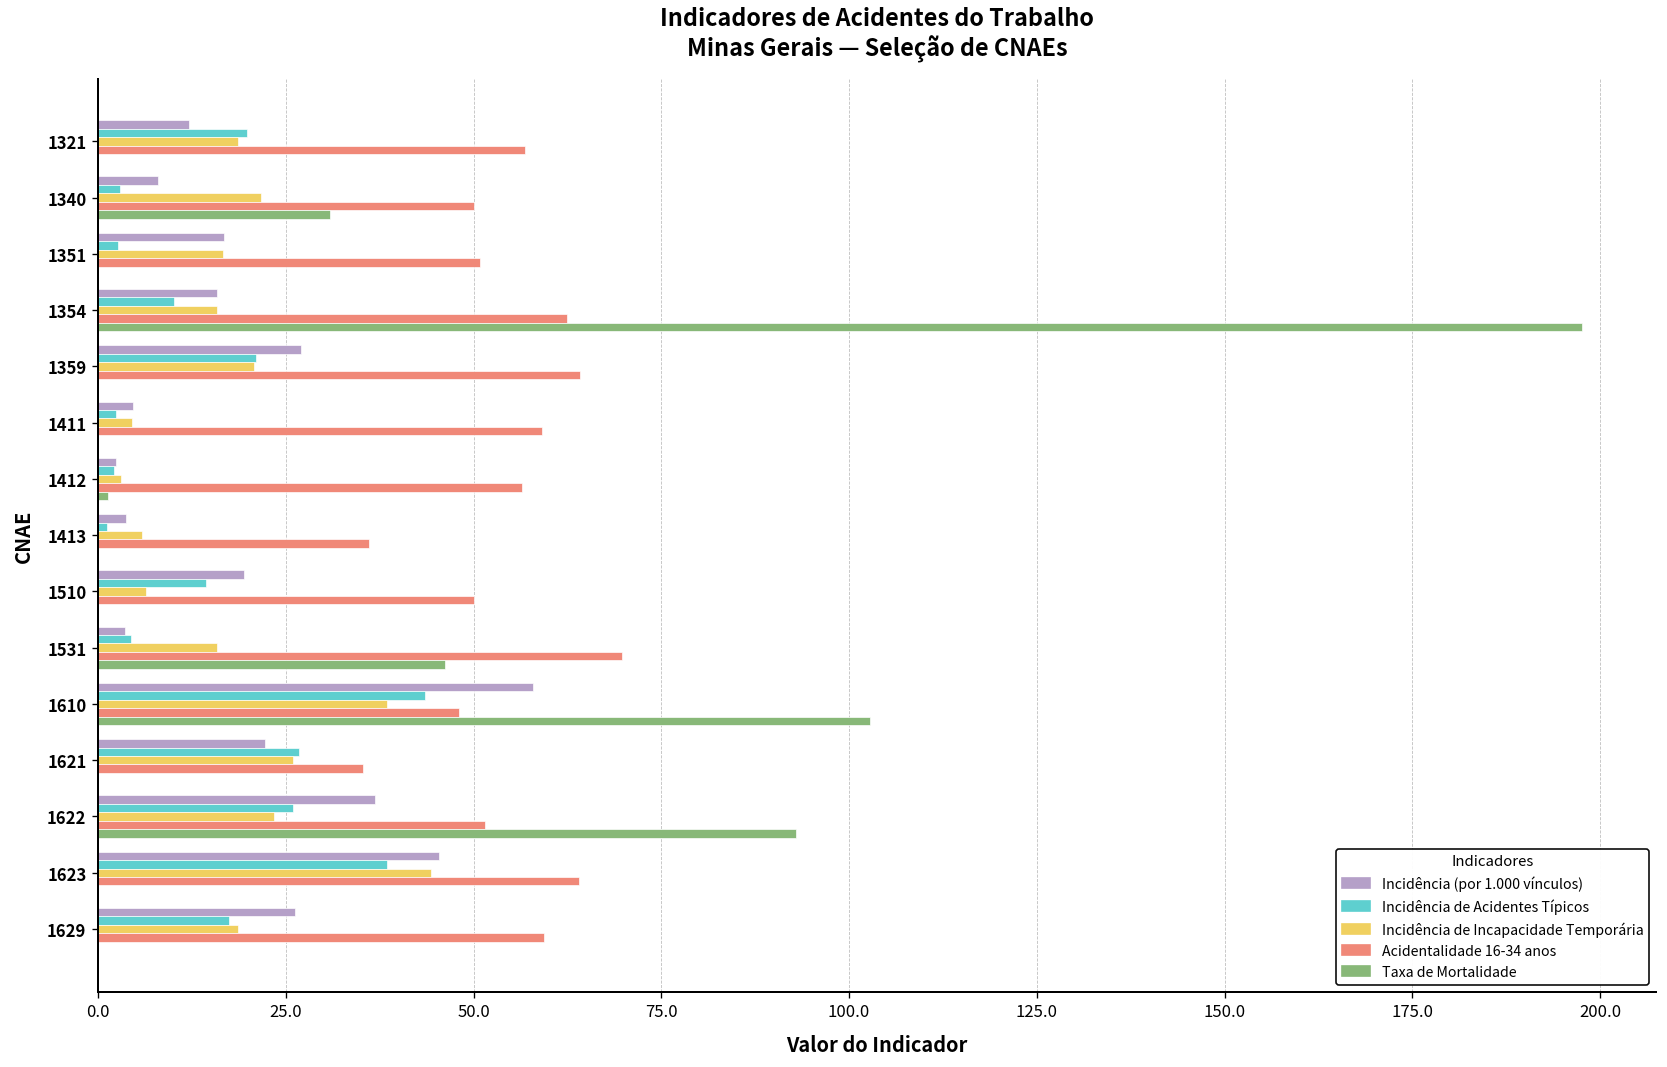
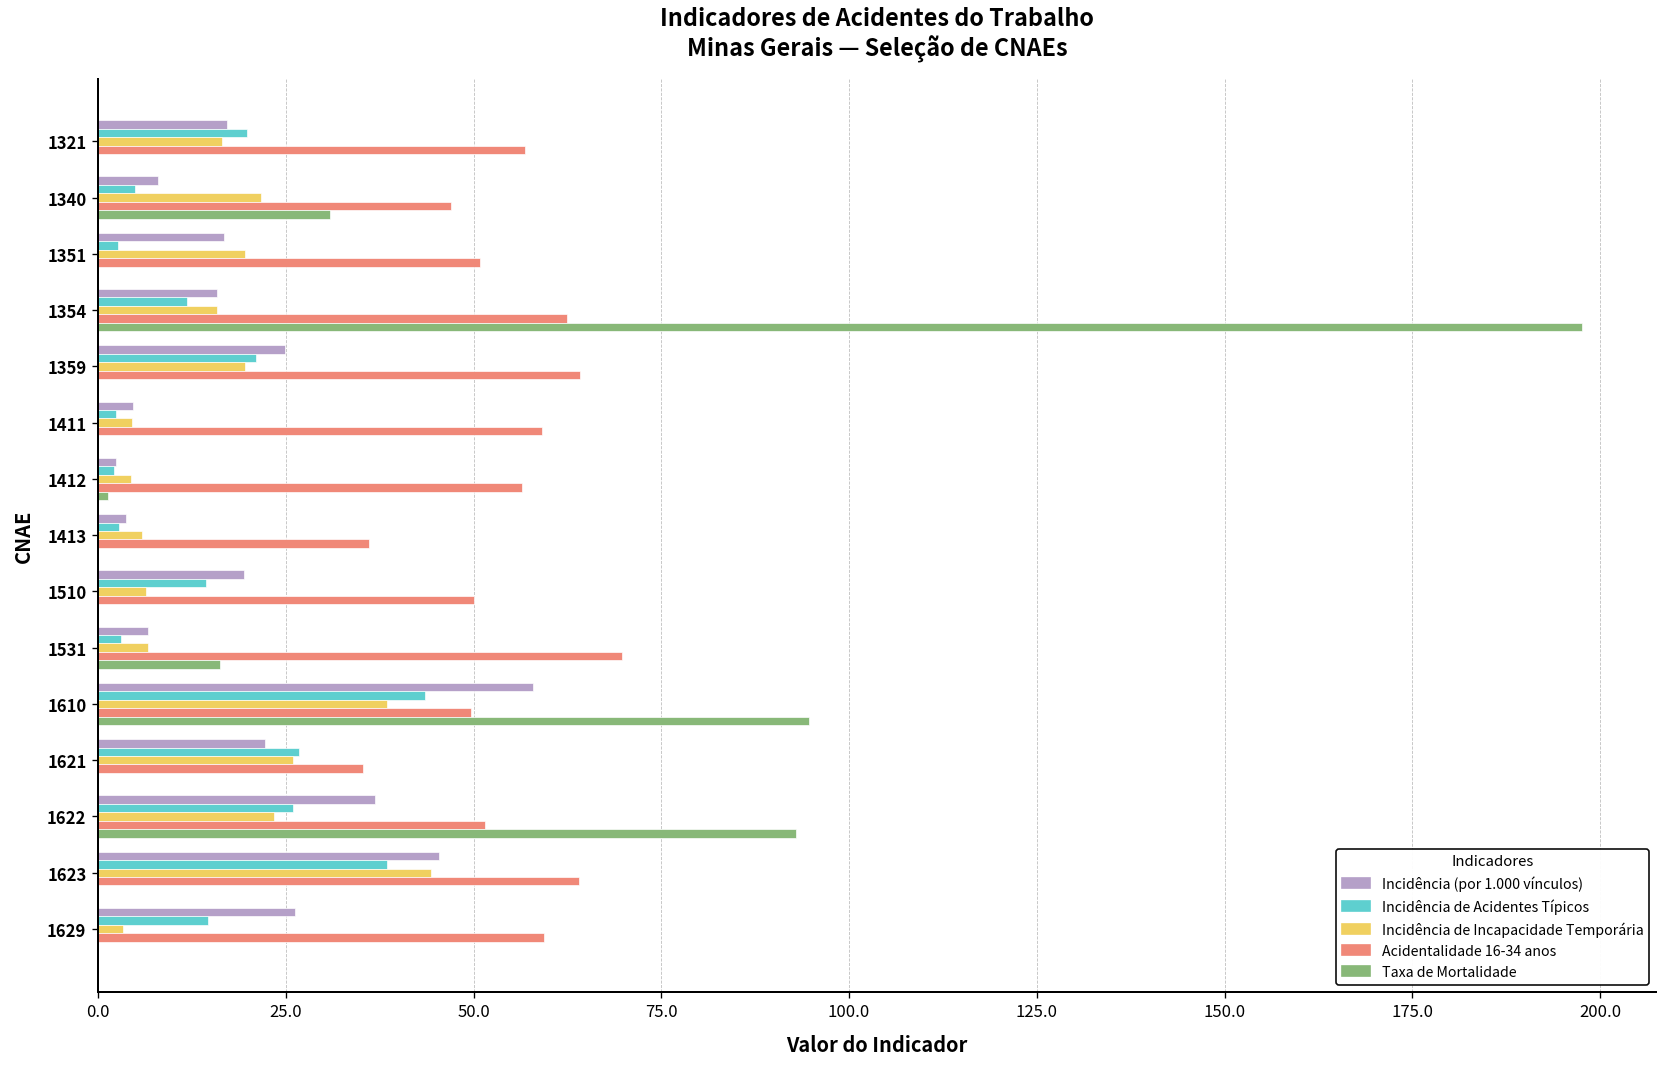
Incidência (por 1.000 vínculos), 1321: 12 -> 17
Incidência de Incapacidade Temporária, 1321: 19 -> 16
Incidência de Acidentes Típicos, 1340: 3 -> 5
Acidentalidade 16-34 anos, 1340: 50 -> 47
Incidência de Incapacidade Temporária, 1351: 17 -> 20
Incidência de Acidentes Típicos, 1354: 10 -> 12
Incidência (por 1.000 vínculos), 1359: 27 -> 25
Incidência de Incapacidade Temporária, 1359: 21 -> 20
Incidência de Incapacidade Temporária, 1412: 3 -> 4
Incidência de Acidentes Típicos, 1413: 1 -> 3
Incidência (por 1.000 vínculos), 1531: 4 -> 7
Incidência de Acidentes Típicos, 1531: 4 -> 3
Incidência de Incapacidade Temporária, 1531: 16 -> 7
Taxa de Mortalidade, 1531: 46 -> 16
Acidentalidade 16-34 anos, 1610: 48 -> 50
Taxa de Mortalidade, 1610: 103 -> 95
Incidência de Acidentes Típicos, 1629: 17 -> 15
Incidência de Incapacidade Temporária, 1629: 19 -> 3
